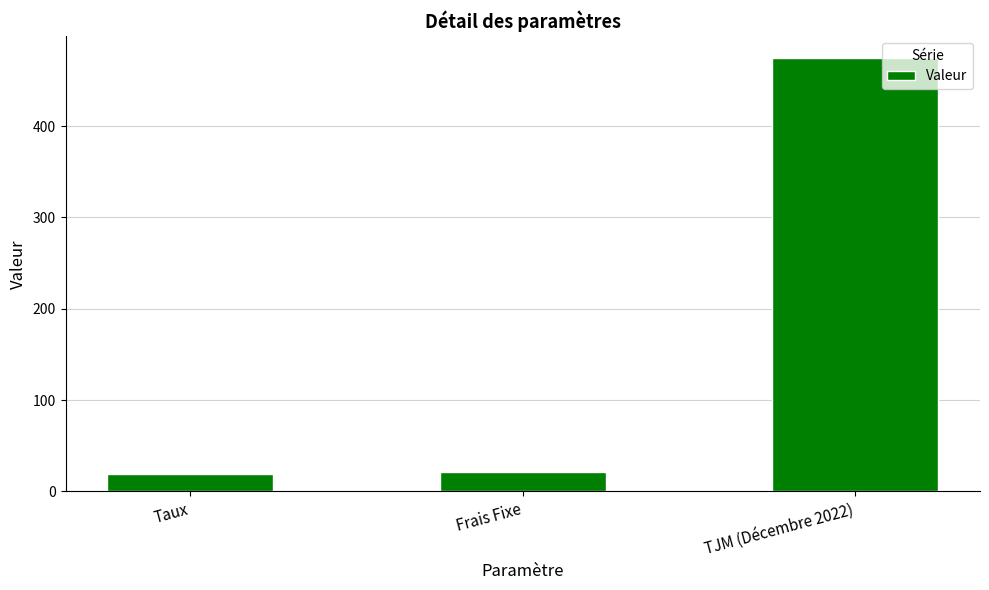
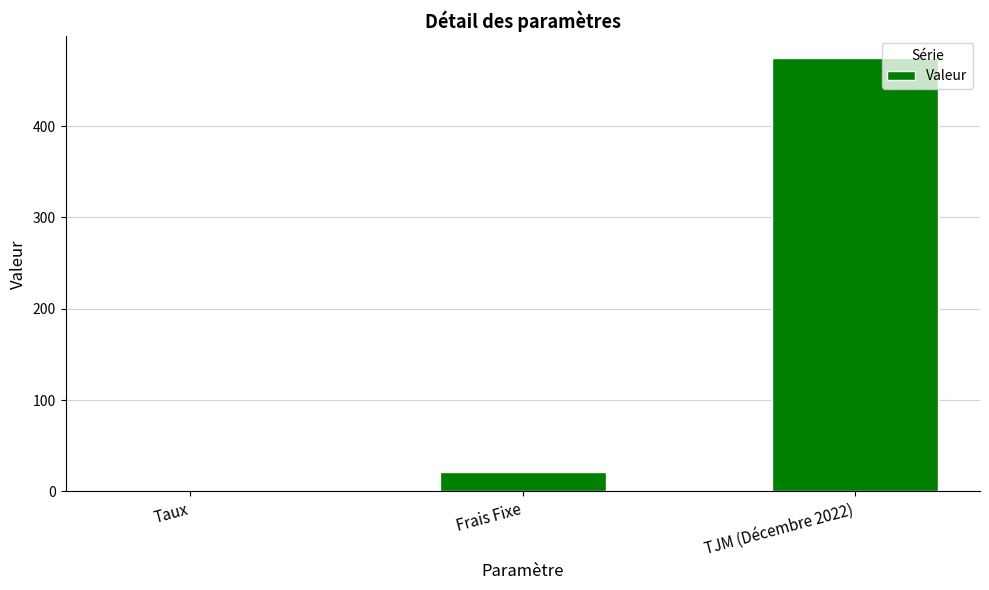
Taux: 20 -> 0
